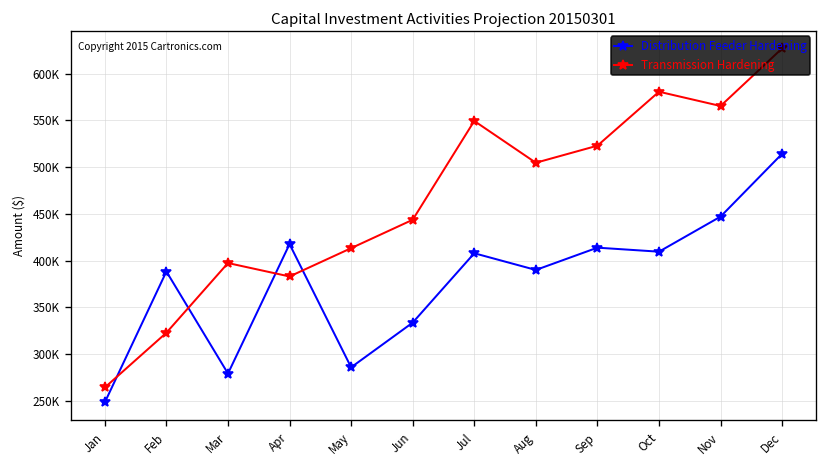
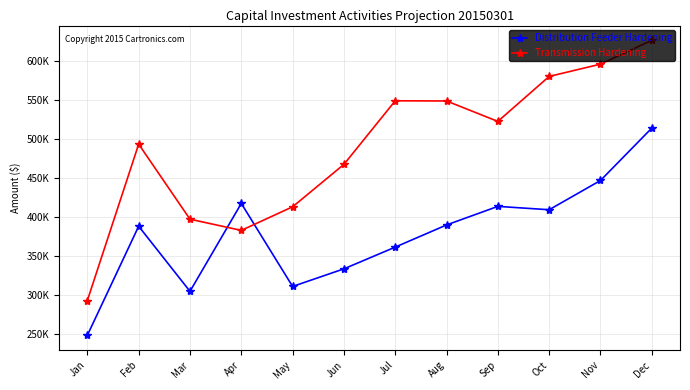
Transmission Hardening, Jan: 260000 -> 290000
Transmission Hardening, Feb: 320000 -> 490000
Distribution Feeder Hardening, Mar: 280000 -> 300000
Distribution Feeder Hardening, May: 290000 -> 310000
Transmission Hardening, Jun: 440000 -> 470000
Distribution Feeder Hardening, Jul: 410000 -> 360000
Transmission Hardening, Aug: 500000 -> 550000
Transmission Hardening, Nov: 570000 -> 600000
